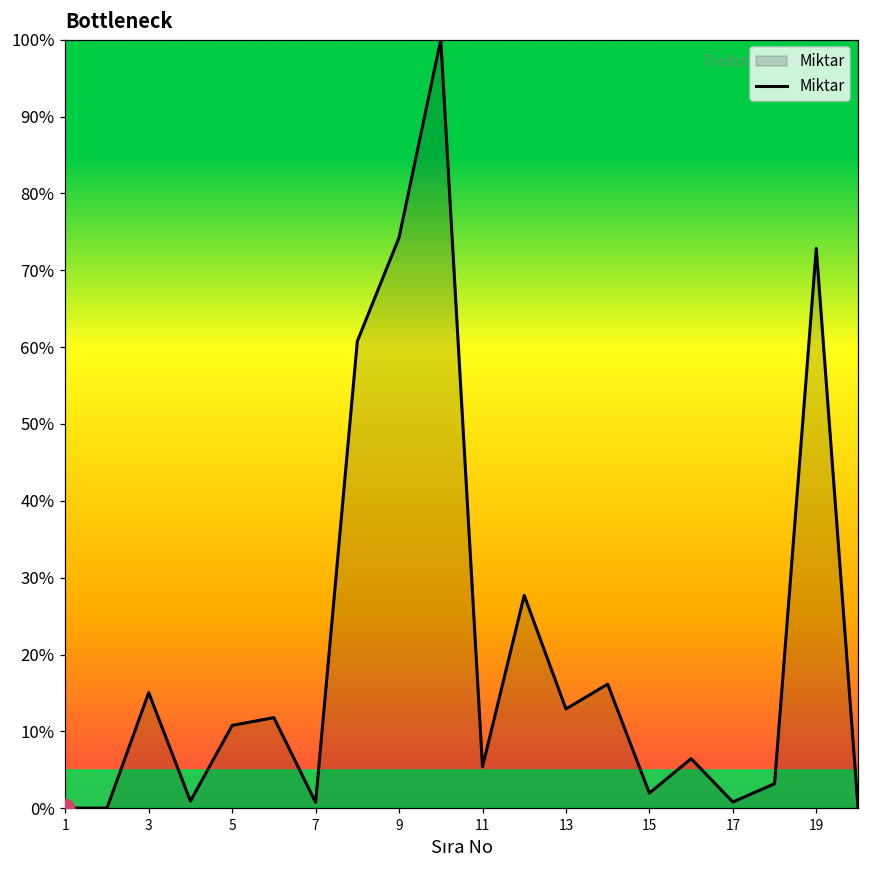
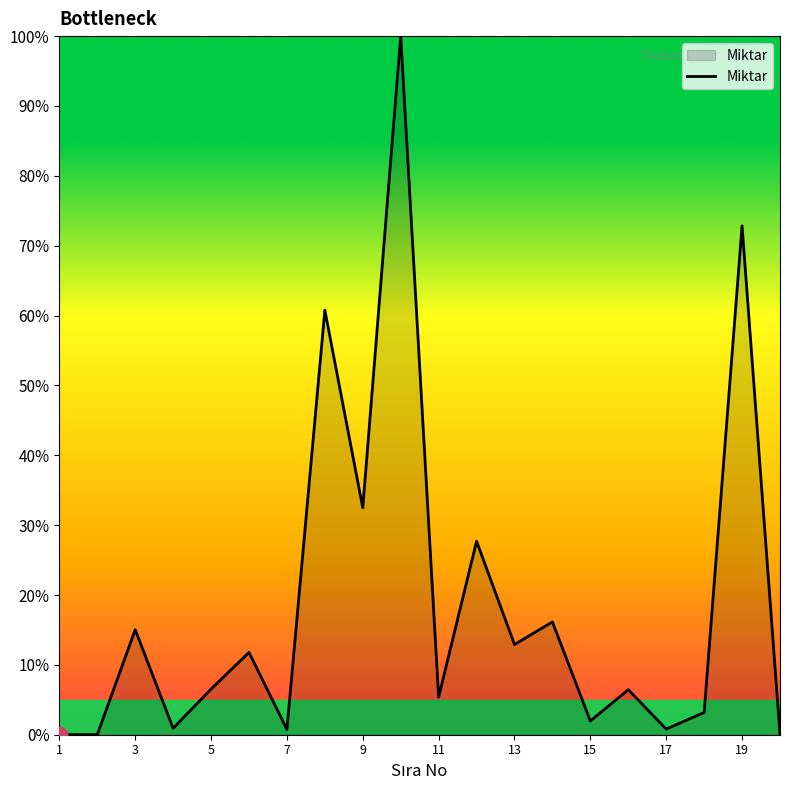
Miktar, 5: 11% -> 7%
Miktar, 9: 74% -> 32%
